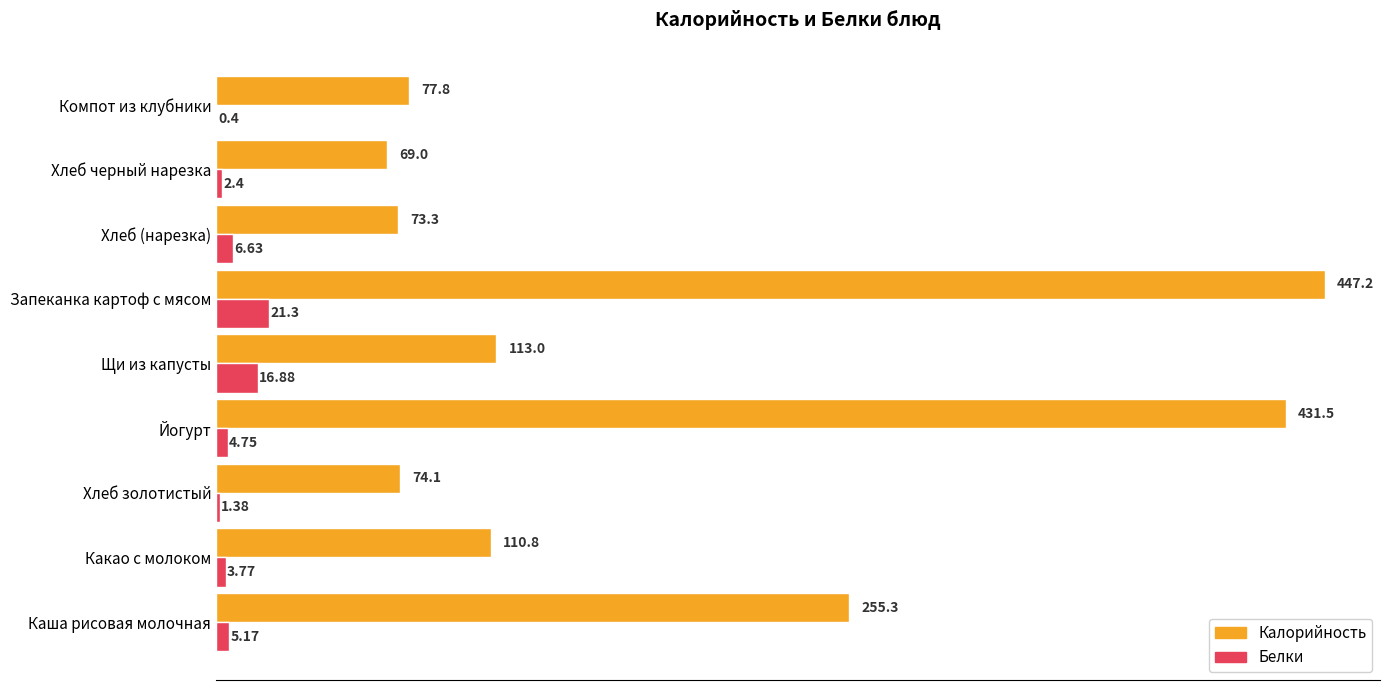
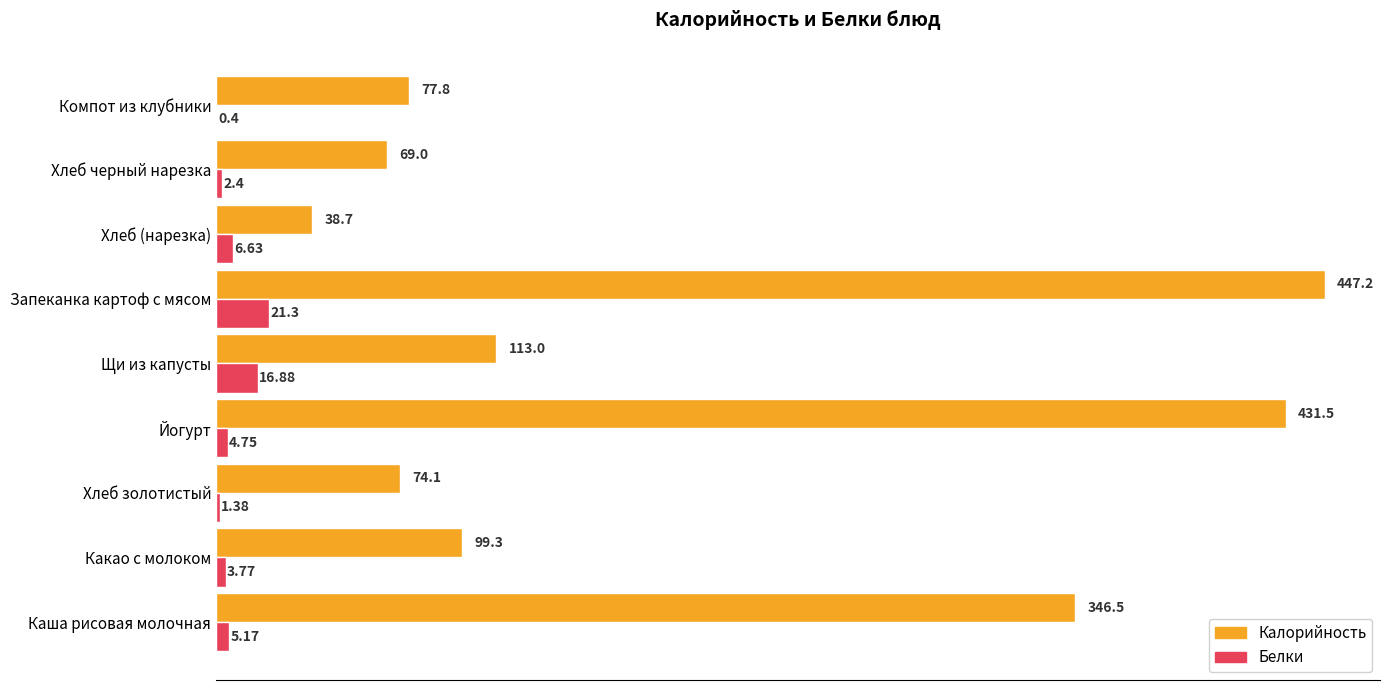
Калорийность, Хлеб (нарезка): 73.3 -> 38.7
Калорийность, Какао с молоком: 110.8 -> 99.3
Калорийность, Каша рисовая молочная: 255.3 -> 346.5
